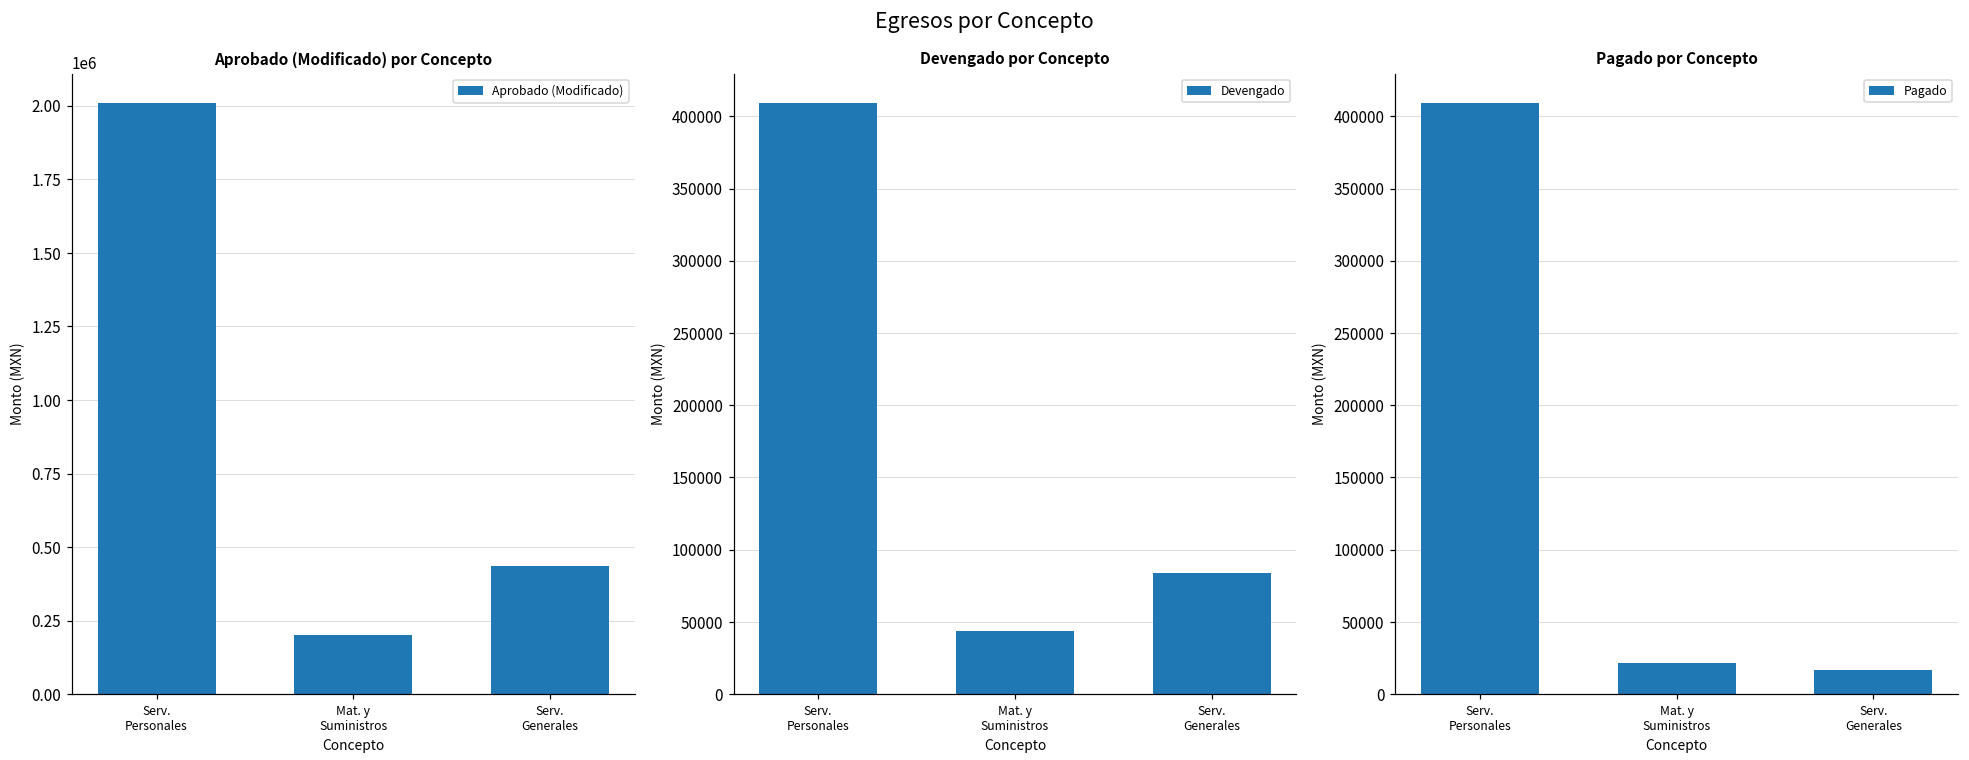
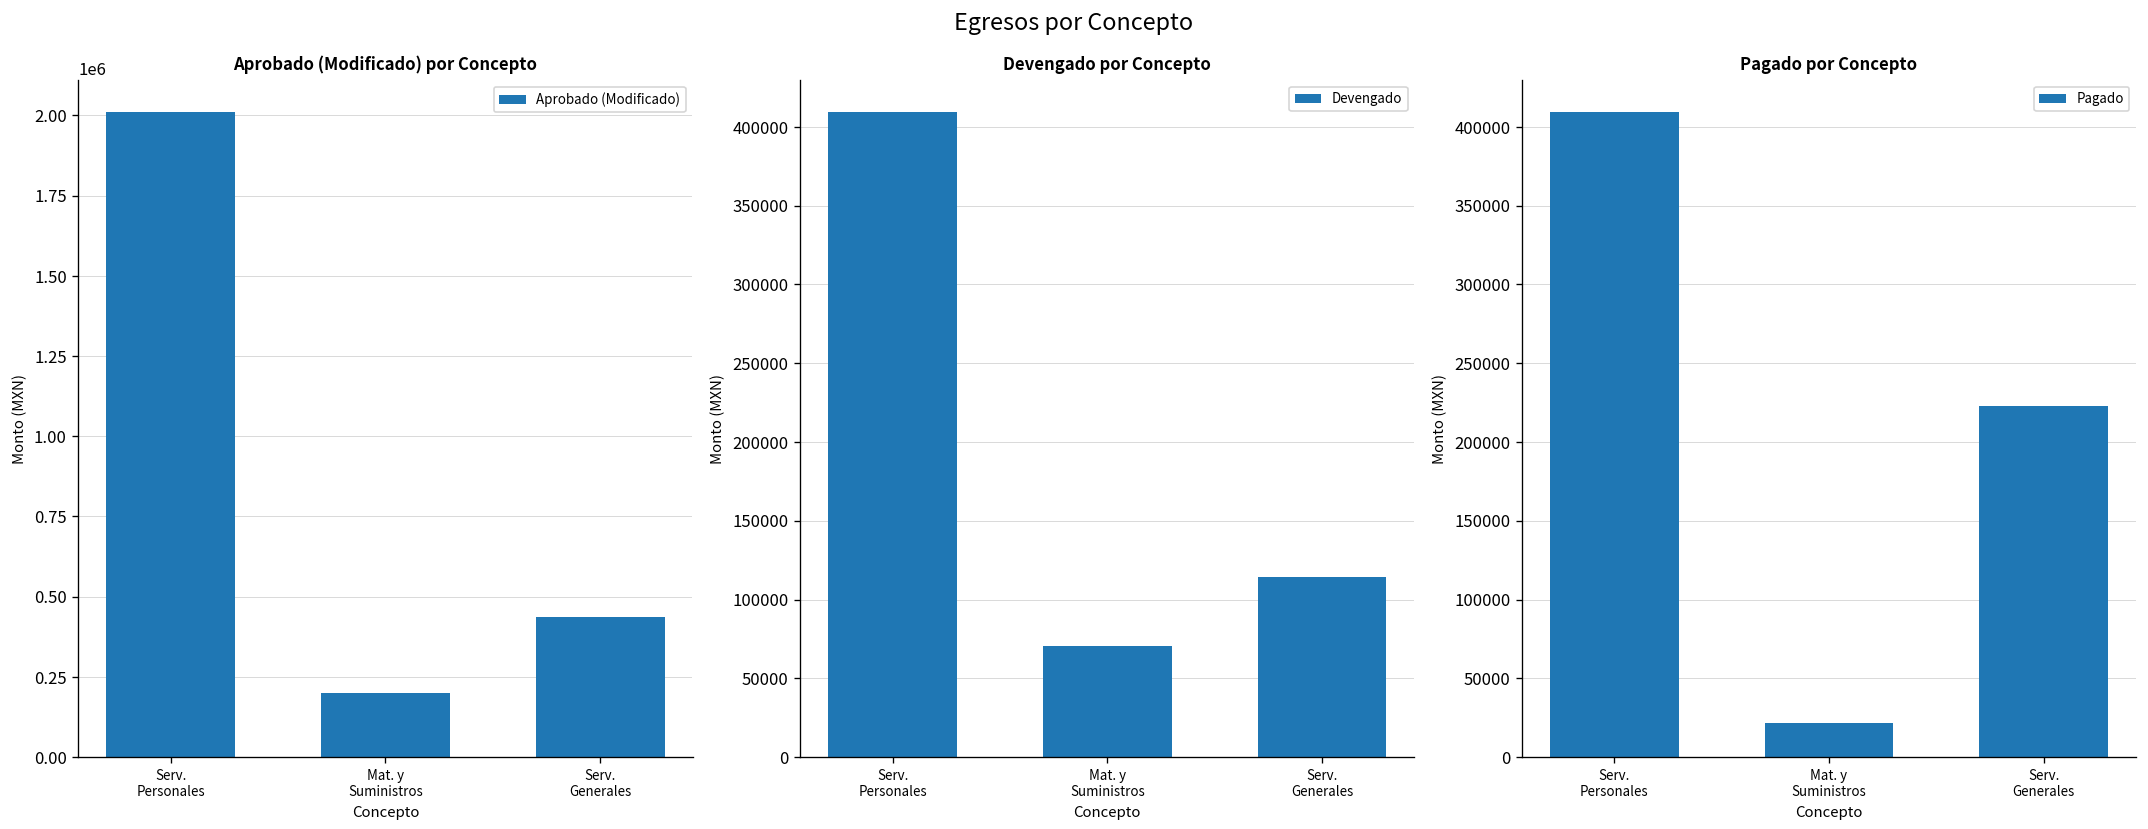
Devengado por Concepto, Mat. y Suministros: 44000 -> 71000
Devengado por Concepto, Serv. Generales: 84000 -> 115000
Pagado por Concepto, Serv. Generales: 16000 -> 223000
